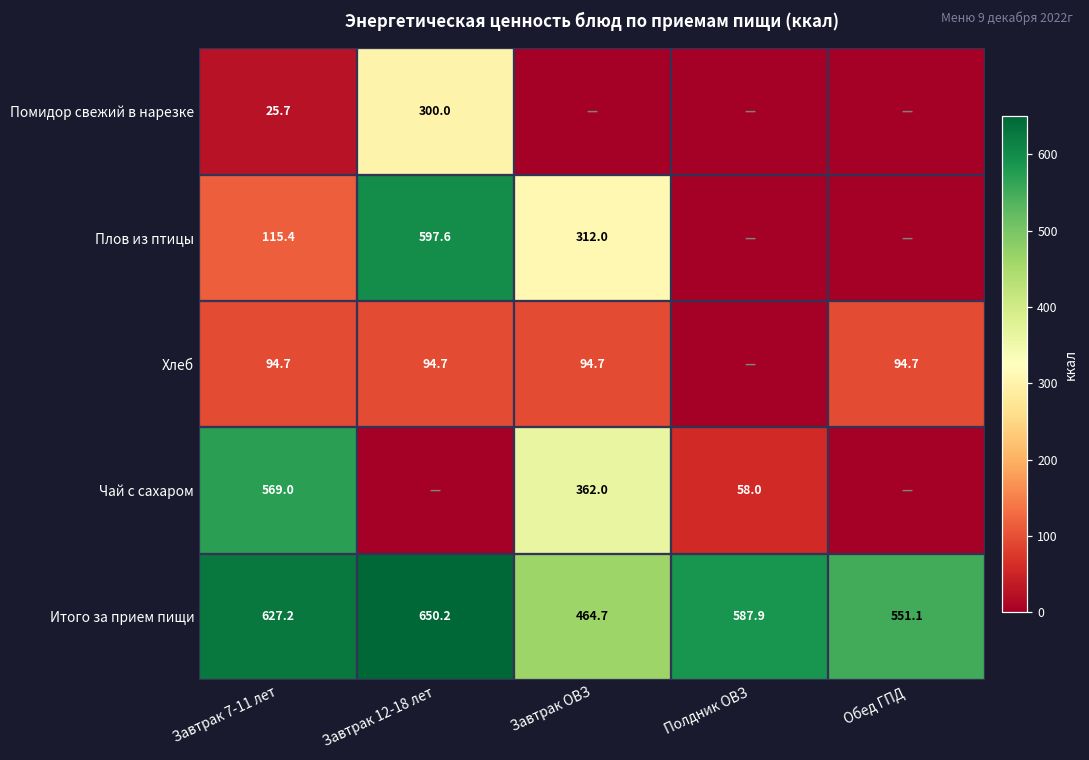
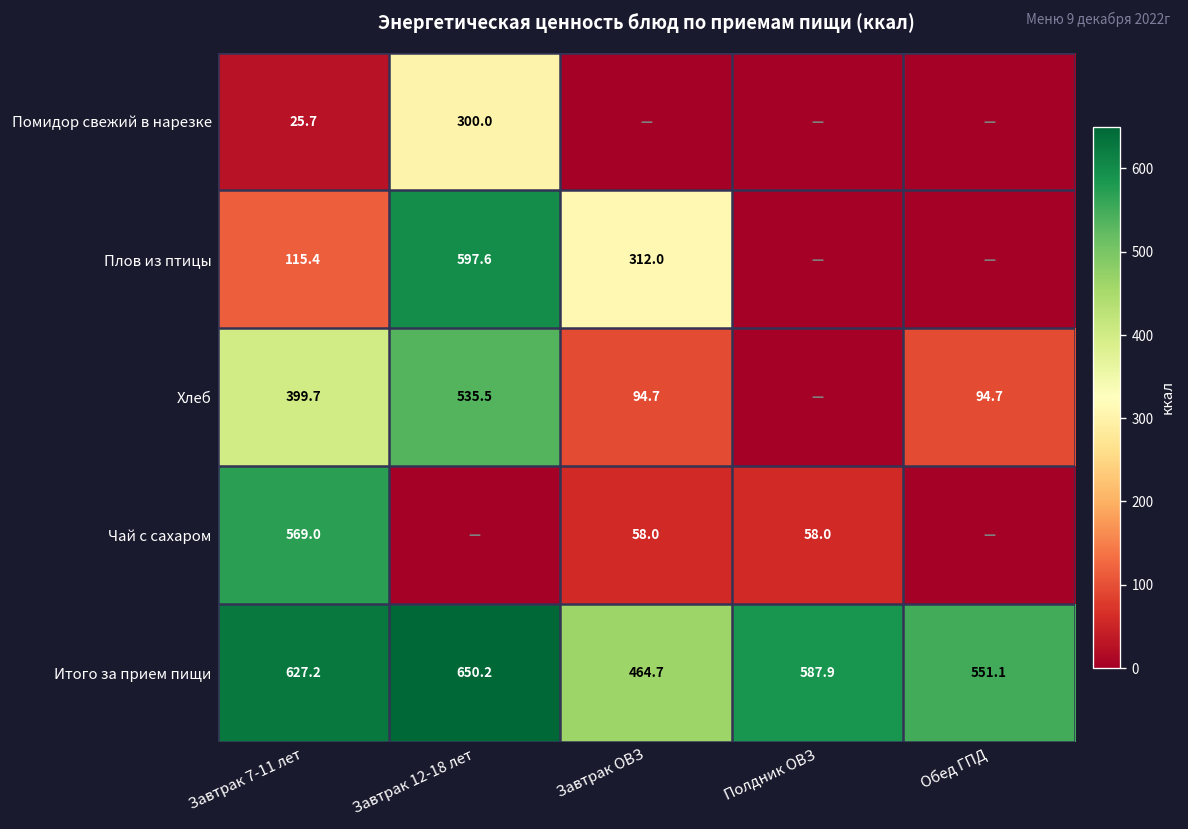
Хлеб, Завтрак 7-11 лет: 94.7 -> 399.7
Хлеб, Завтрак 12-18 лет: 94.7 -> 535.5
Чай с сахаром, Завтрак ОВЗ: 362.0 -> 58.0
